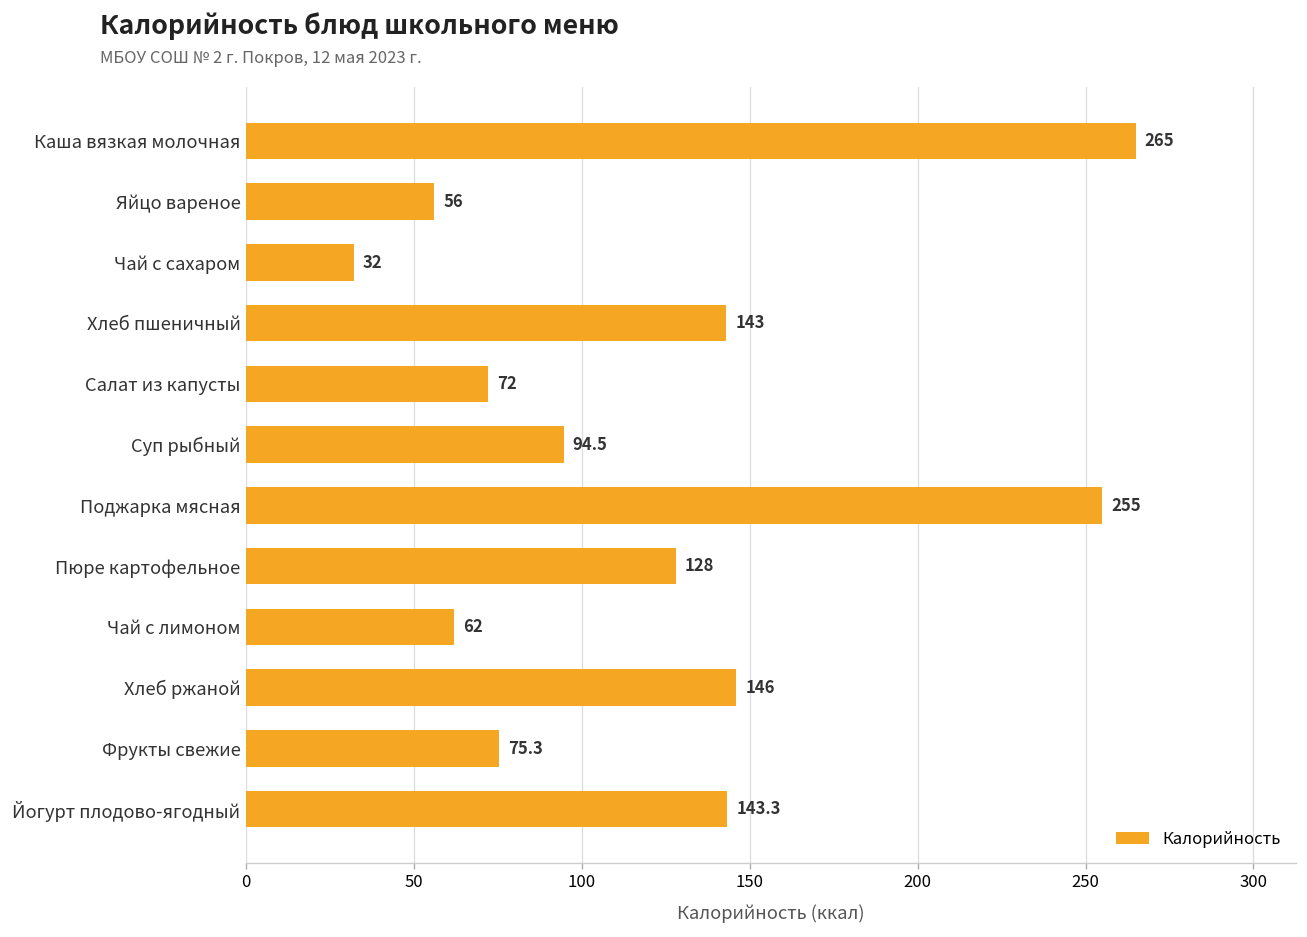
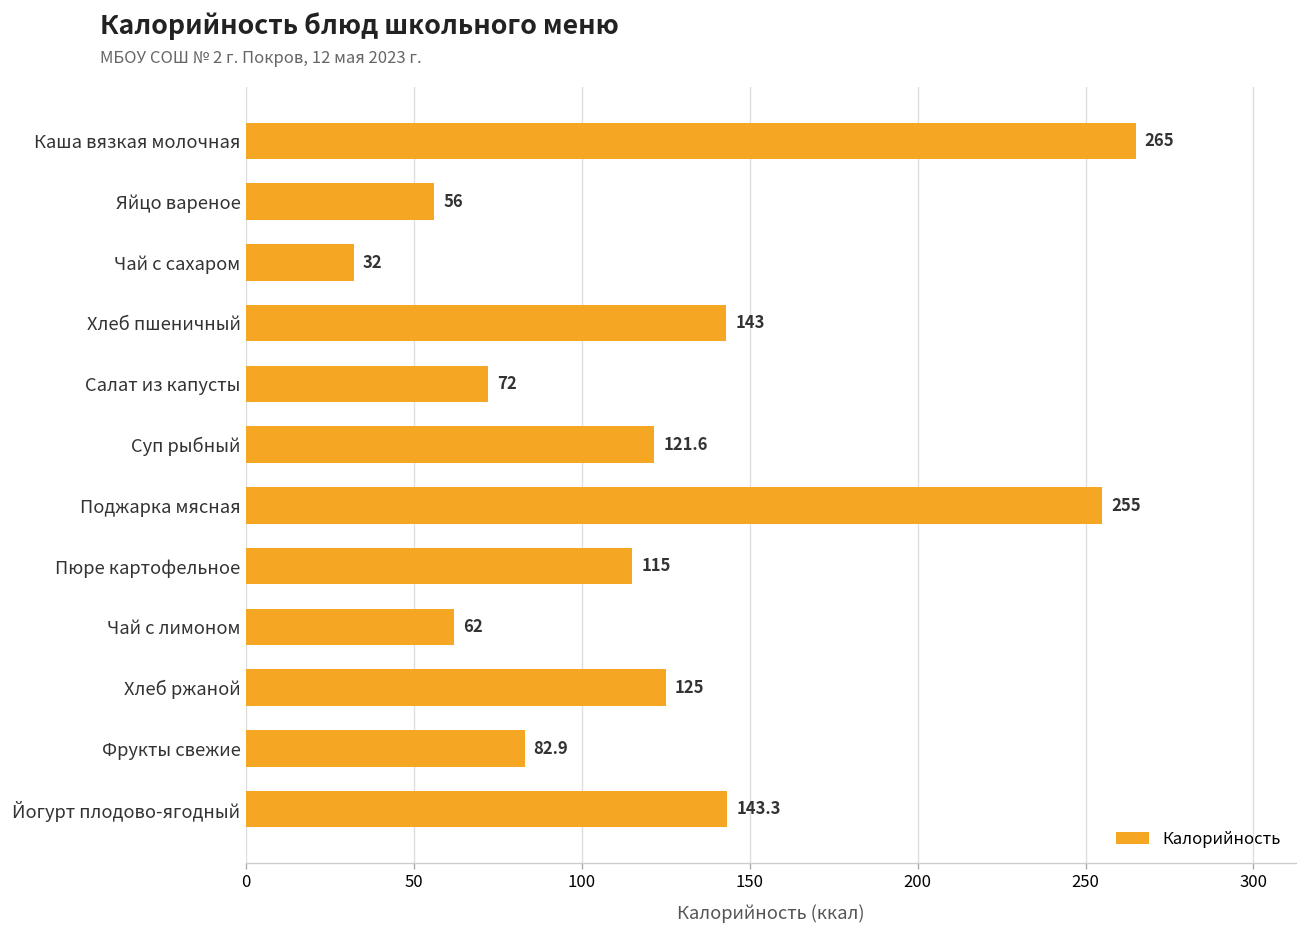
Суп рыбный: 94.5 -> 121.6
Пюре картофельное: 128 -> 115
Хлеб ржаной: 146 -> 125
Фрукты свежие: 75.3 -> 82.9
